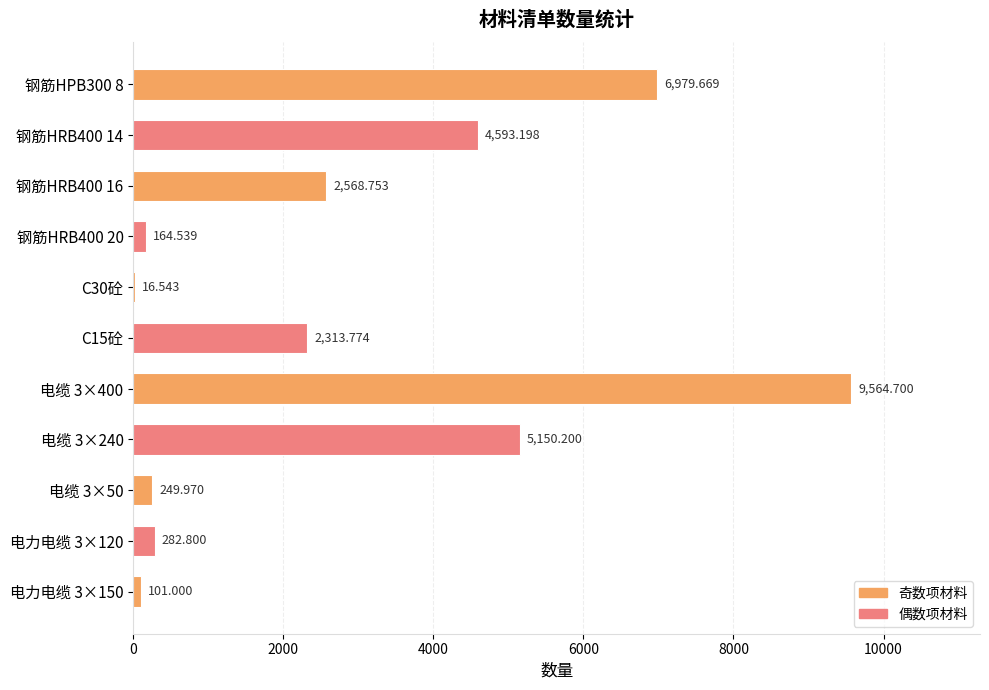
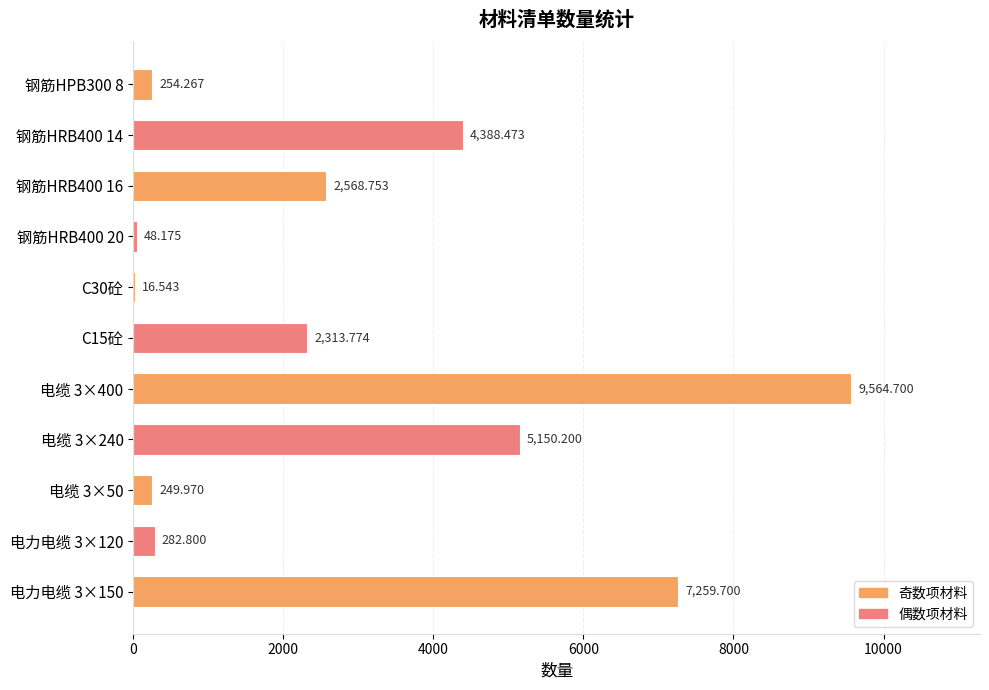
钢筋HPB300 8: 6,979.669 -> 254.267
钢筋HRB400 14: 4,593.198 -> 4,388.473
钢筋HRB400 20: 164.539 -> 48.175
电力电缆 3×150: 101.000 -> 7,259.700
